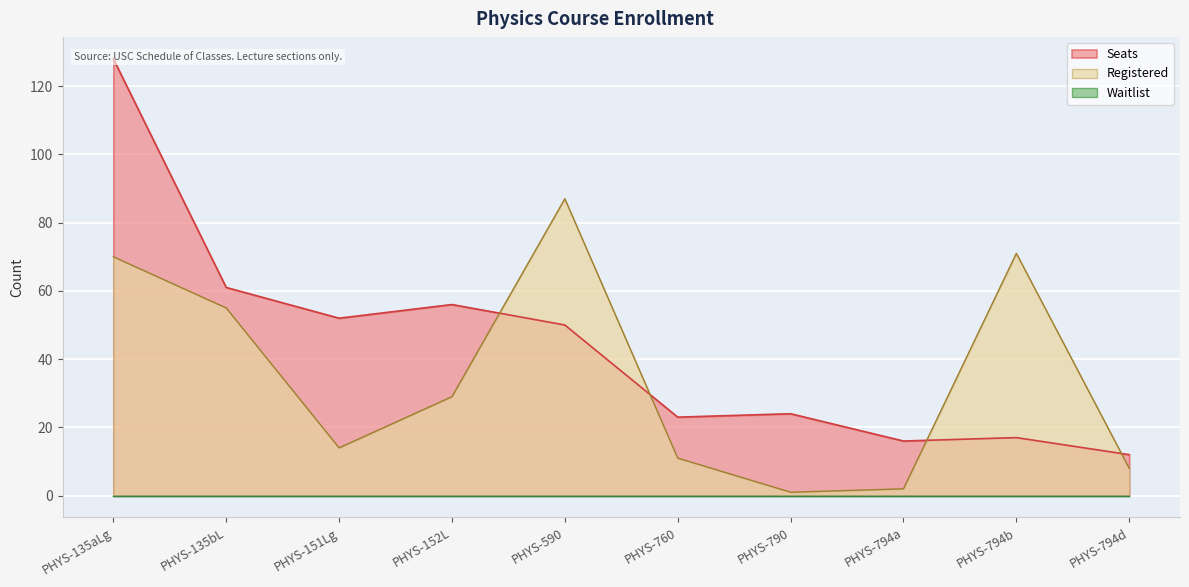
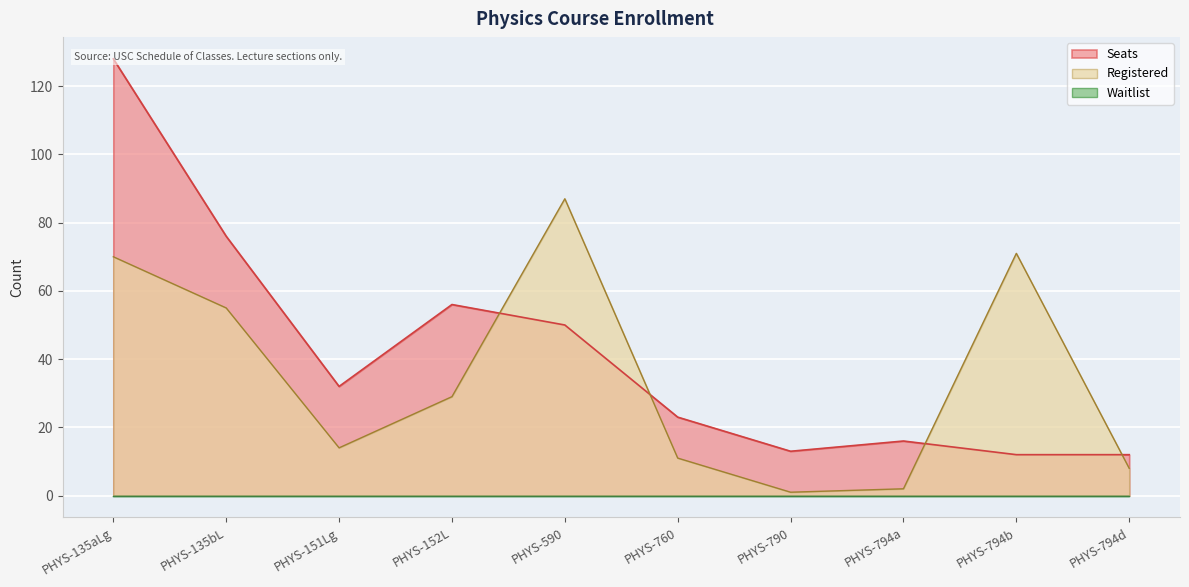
Seats, PHYS-135bL: 61 -> 76
Seats, PHYS-151Lg: 52 -> 32
Seats, PHYS-790: 24 -> 13
Seats, PHYS-794b: 17 -> 12
